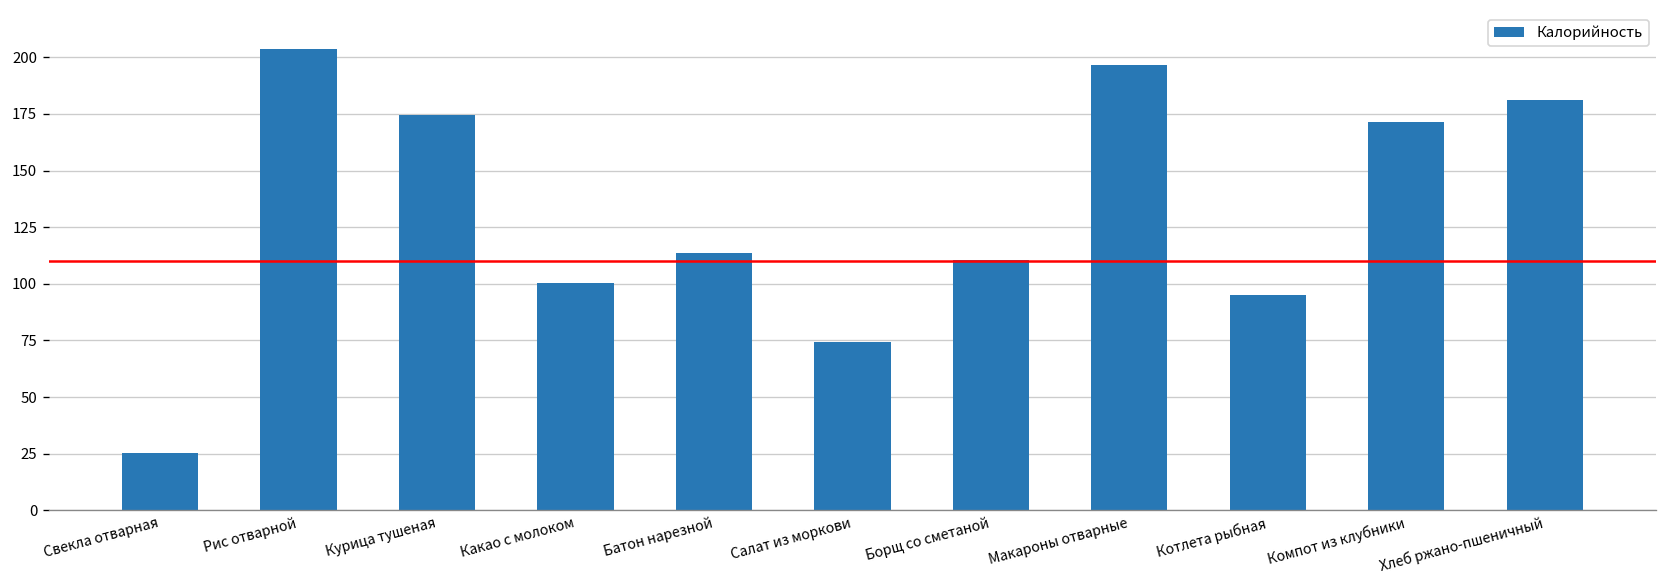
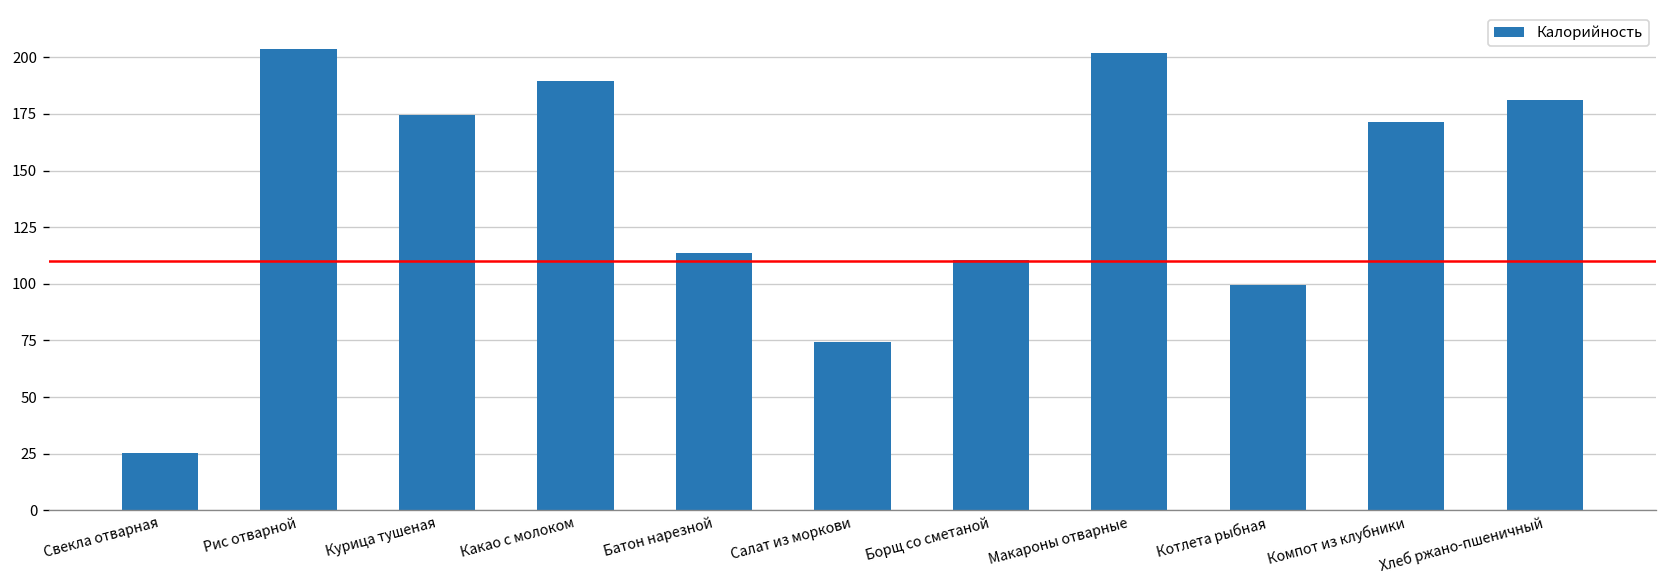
Какао с молоком: 100 -> 189
Макароны отварные: 197 -> 202
Котлета рыбная: 95 -> 100
